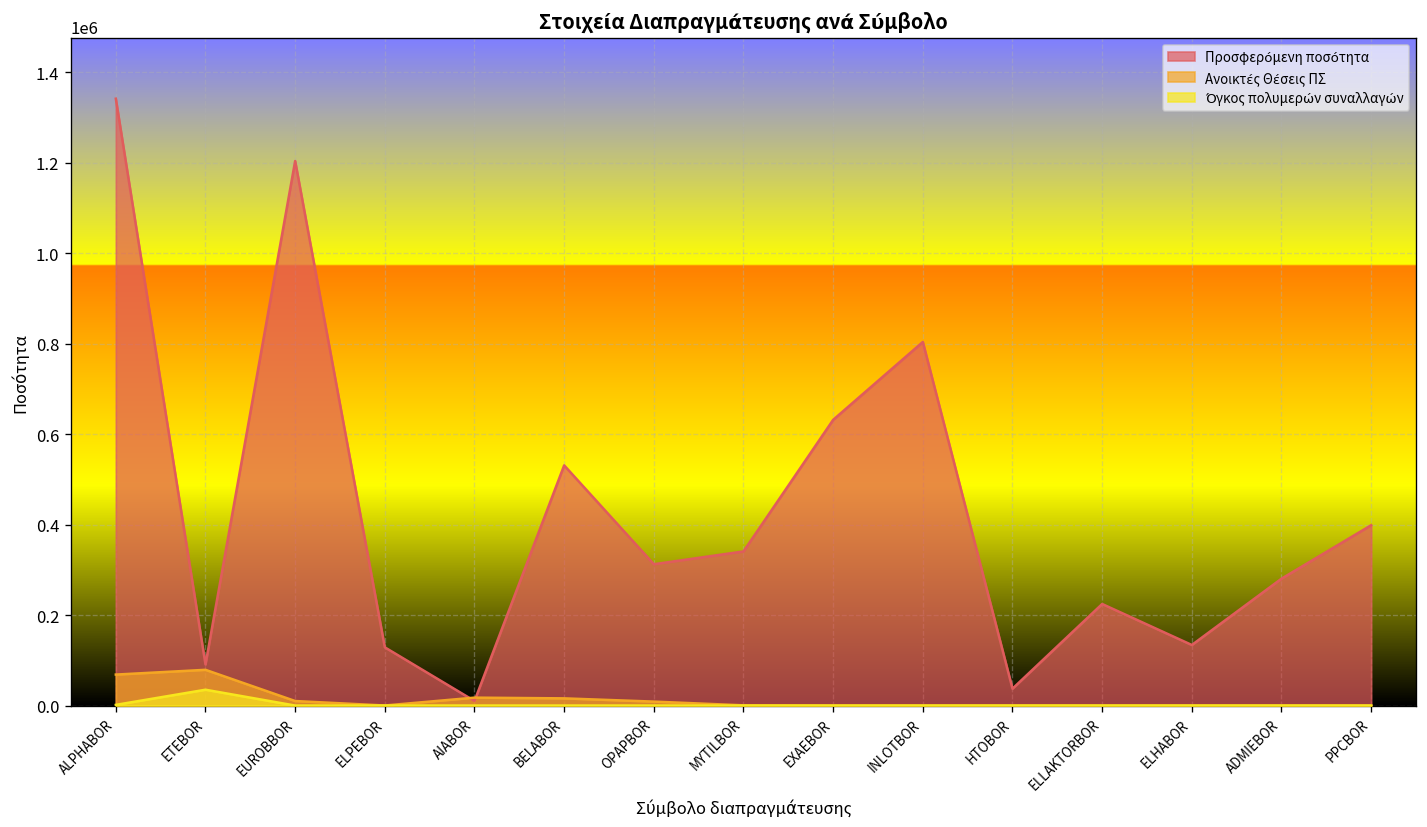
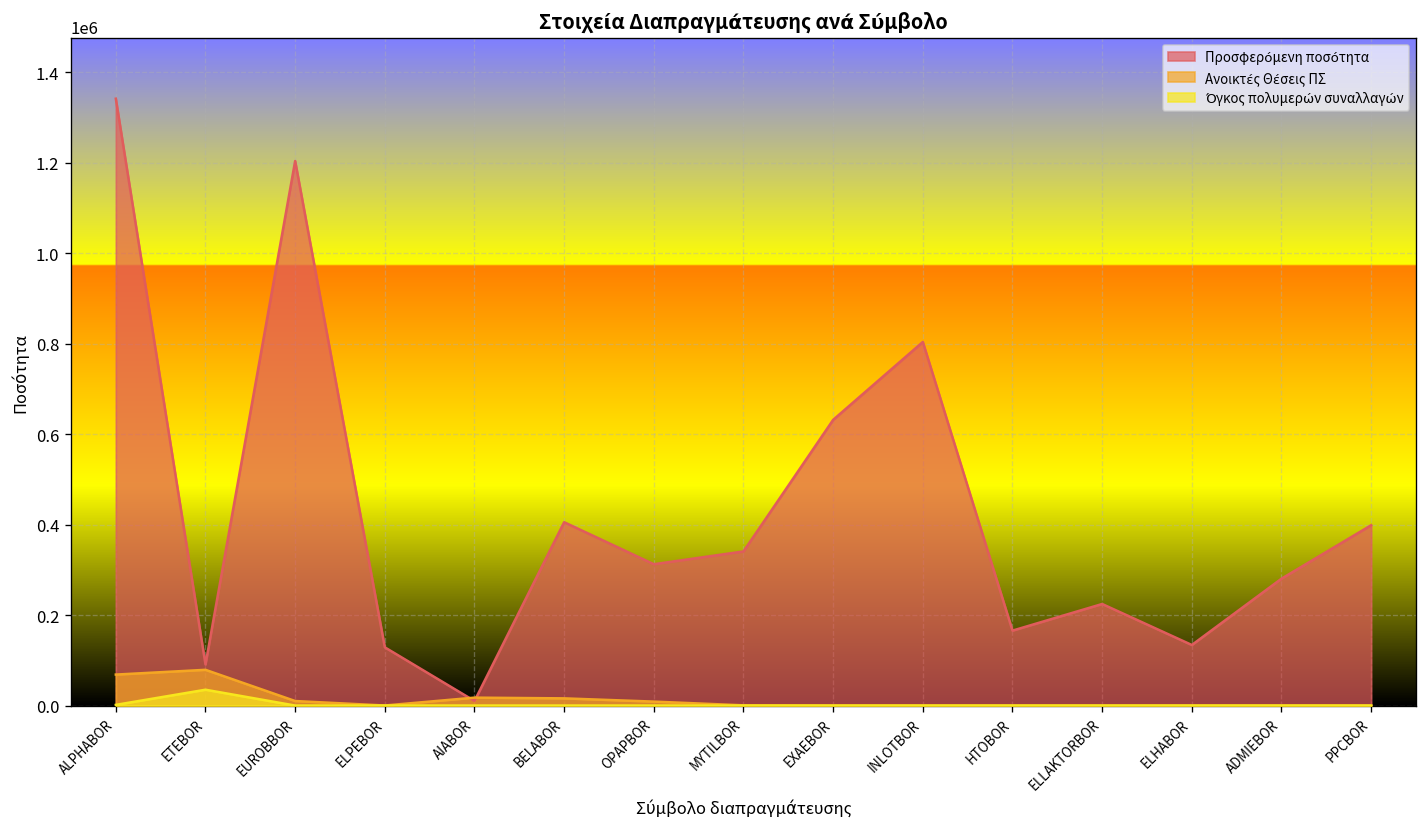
Προσφερόμενη ποσότητα, BELABOR: 530000 -> 410000
Προσφερόμενη ποσότητα, HTOBOR: 40000 -> 170000
